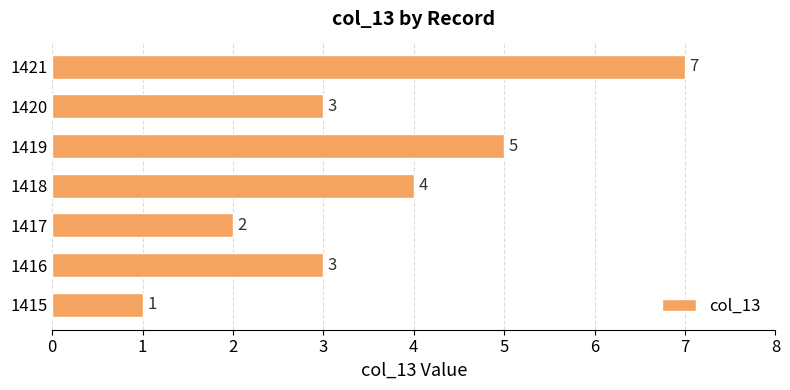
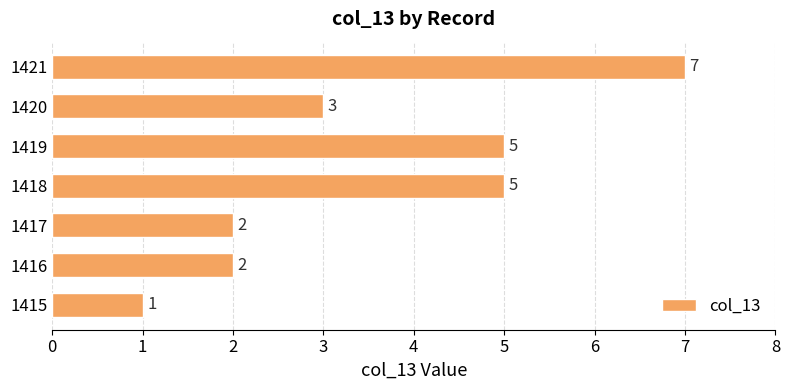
1418: 4 -> 5
1416: 3 -> 2
